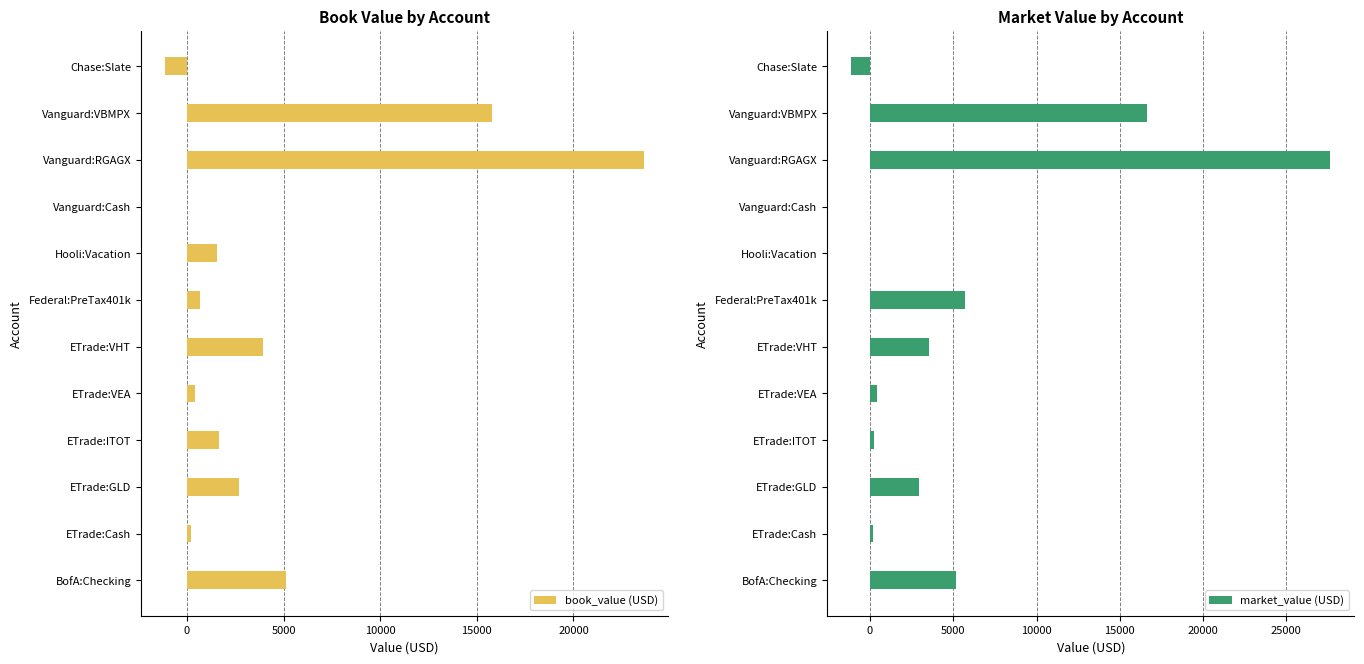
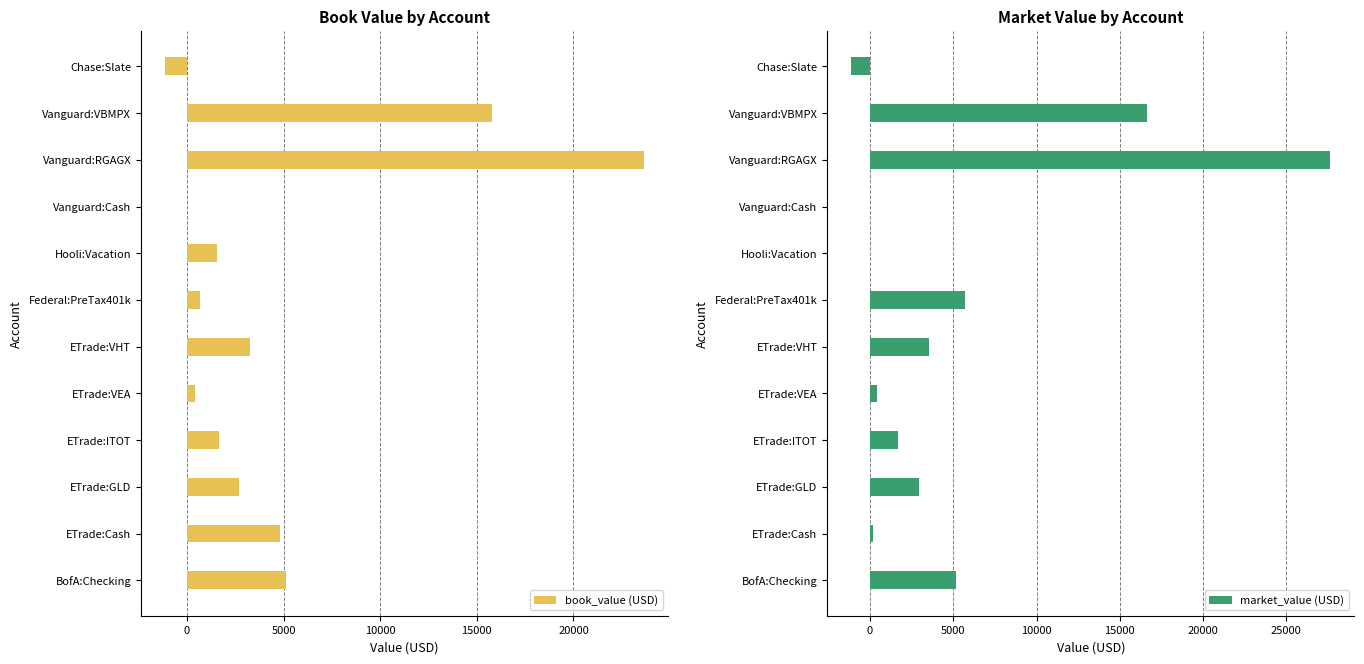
Book Value by Account, ETrade:VHT: 3900 -> 3300
Book Value by Account, ETrade:Cash: 200 -> 4800
Market Value by Account, ETrade:ITOT: 200 -> 1700
